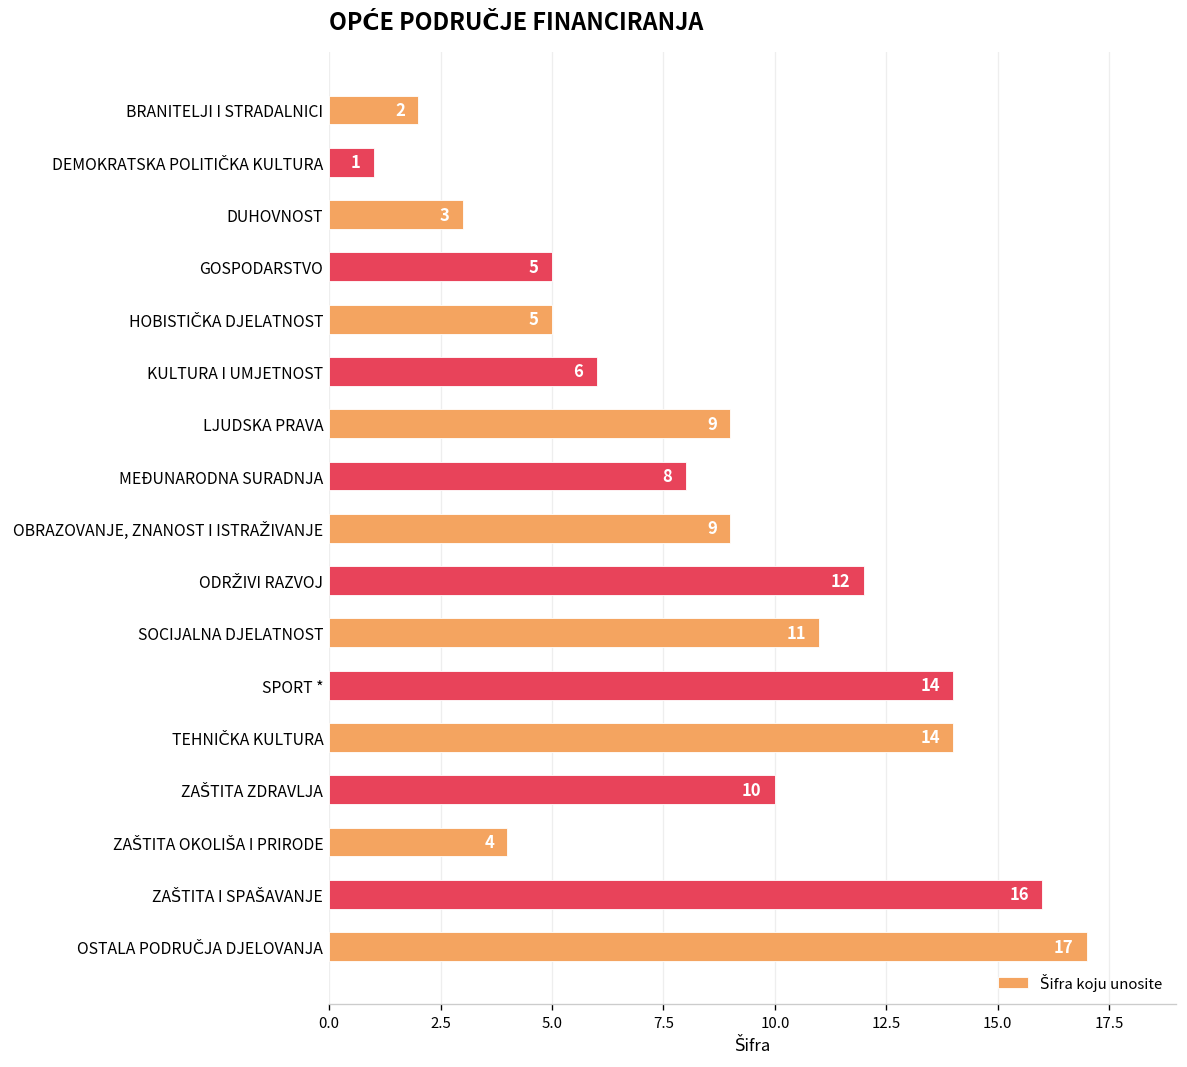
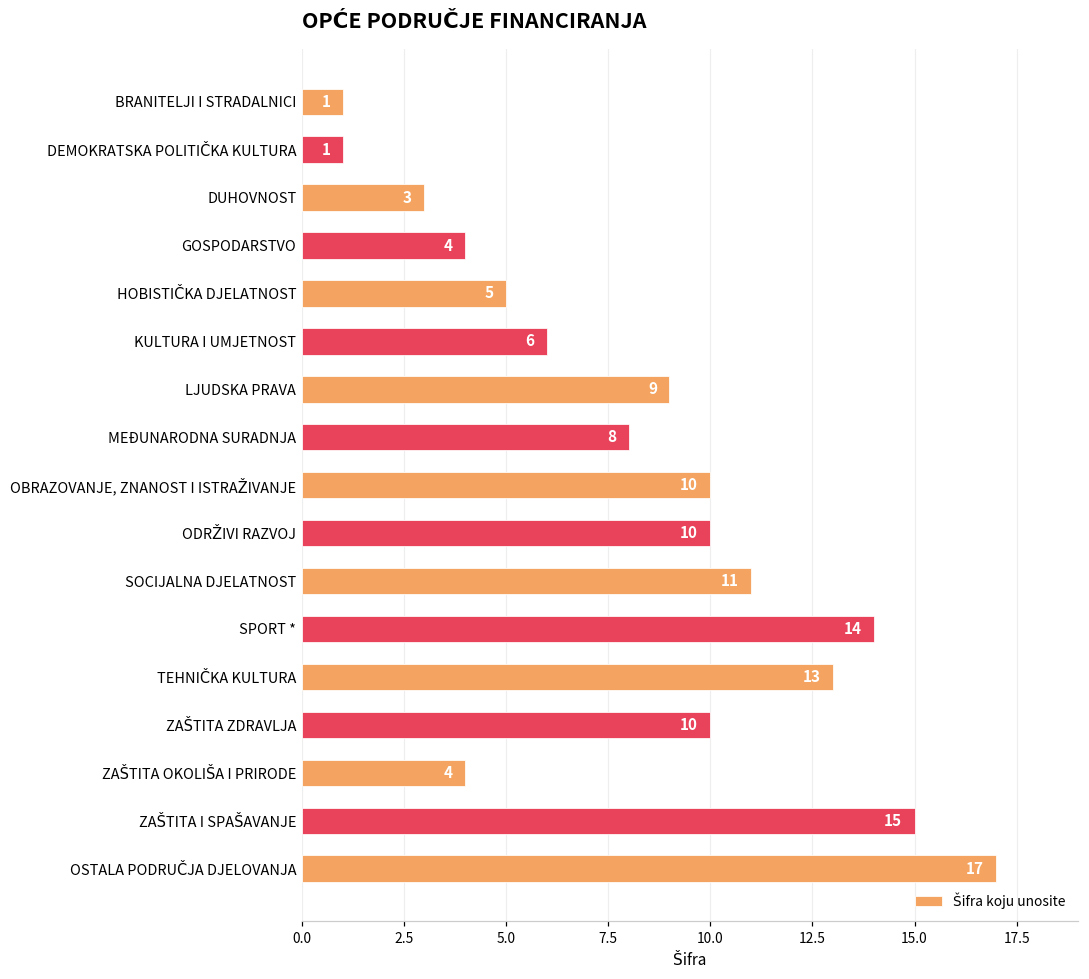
BRANITELJI I STRADALNICI: 2 -> 1
GOSPODARSTVO: 5 -> 4
OBRAZOVANJE, ZNANOST I ISTRAŽIVANJE: 9 -> 10
ODRŽIVI RAZVOJ: 12 -> 10
TEHNIČKA KULTURA: 14 -> 13
ZAŠTITA I SPAŠAVANJE: 16 -> 15
